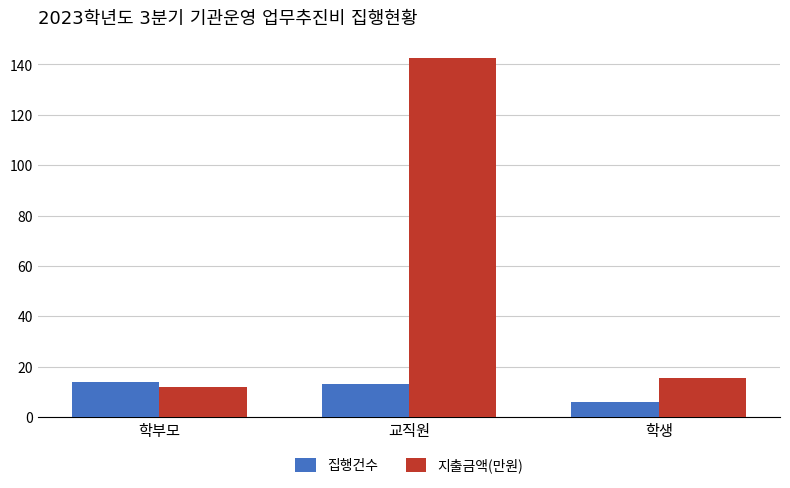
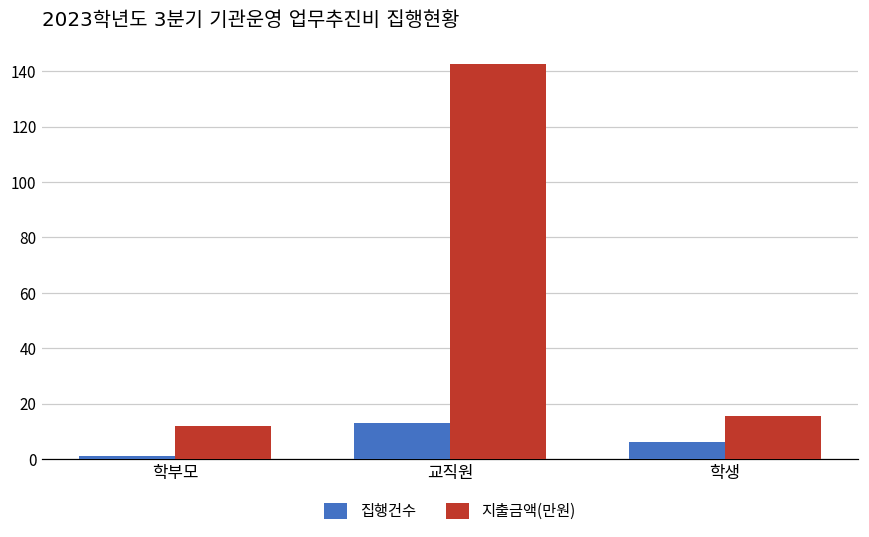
집행건수, 학부모: 14 -> 1
